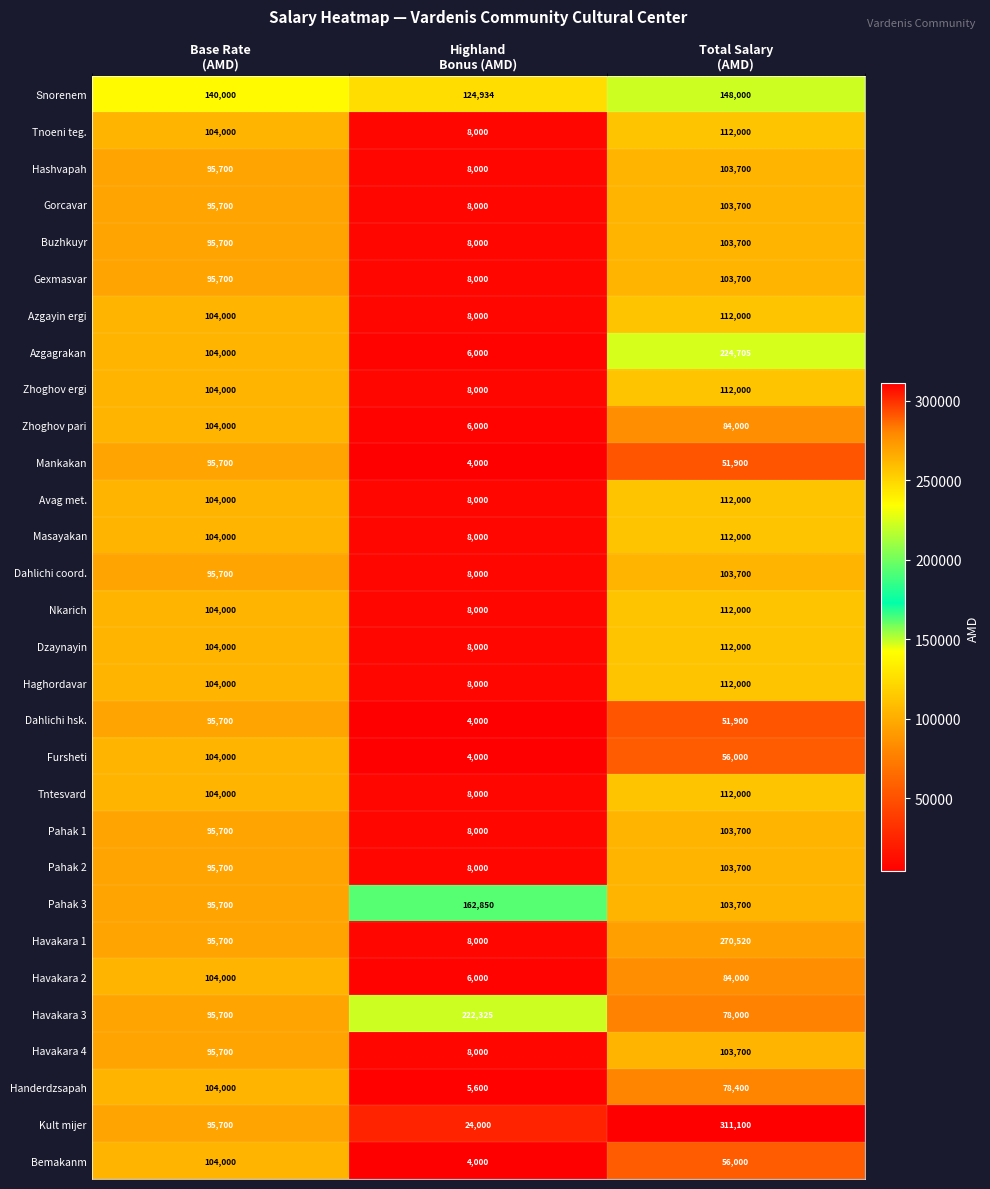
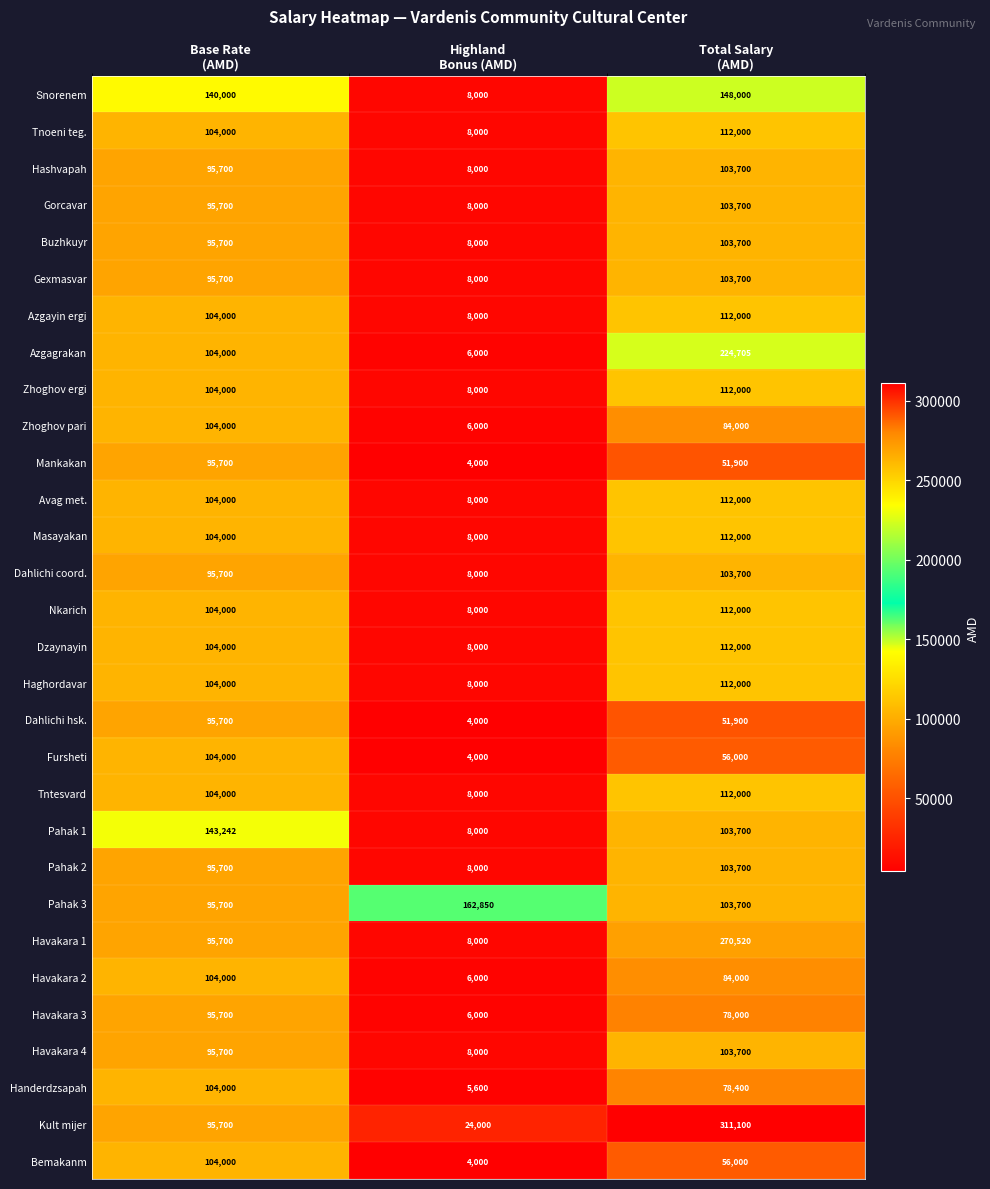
Տnorenem, Highland Bonus (AMD): 124,934 -> 8,000
Pahak 1, Base Rate (AMD): 95,700 -> 143,242
Havakara 3, Highland Bonus (AMD): 222,325 -> 6,000
